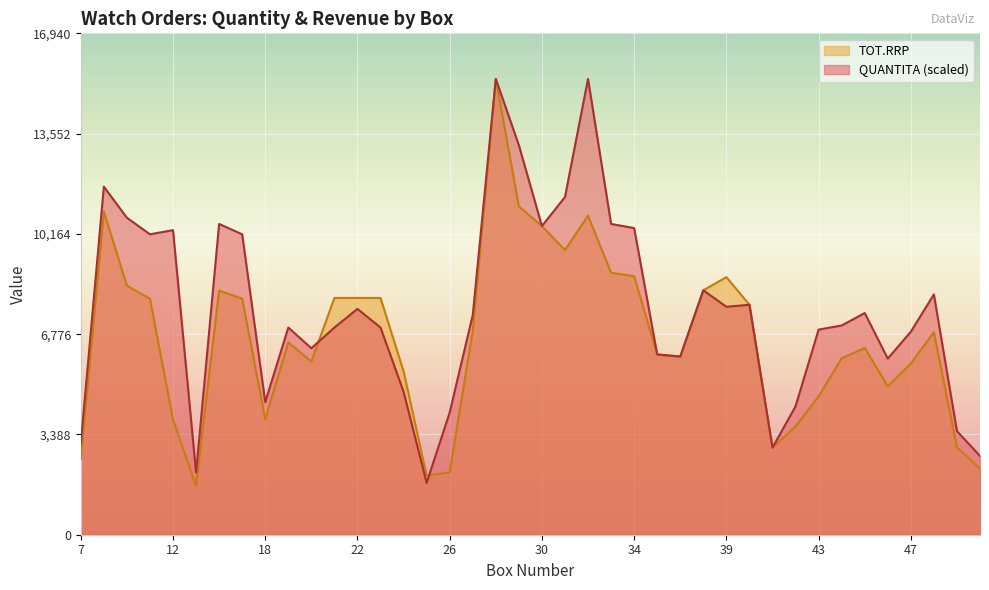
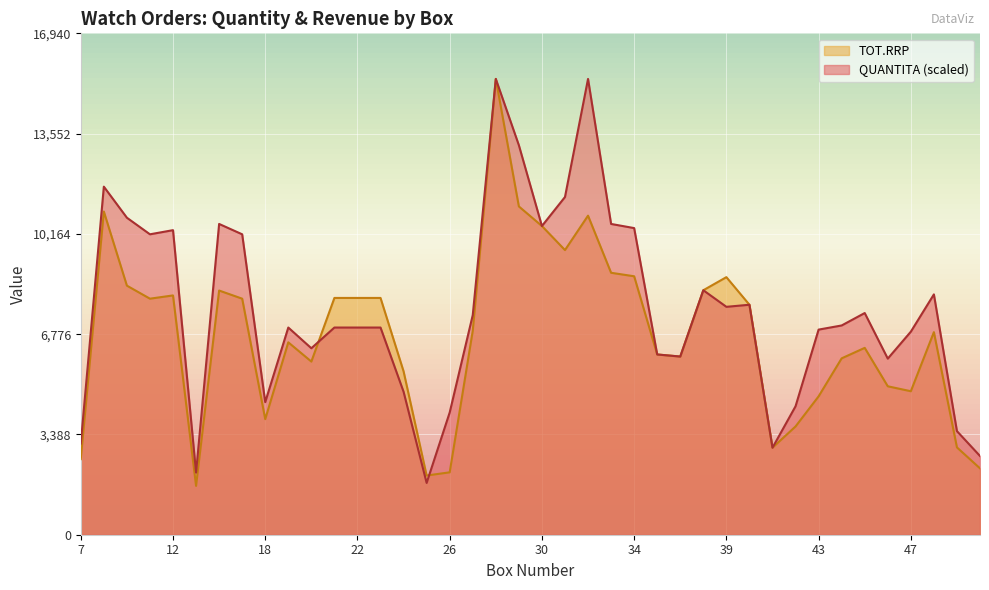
TOT.RRP, 12: 3,900 -> 8,100
QUANTITA (scaled), 22: 7,600 -> 7,000
TOT.RRP, 47: 5,800 -> 4,800
